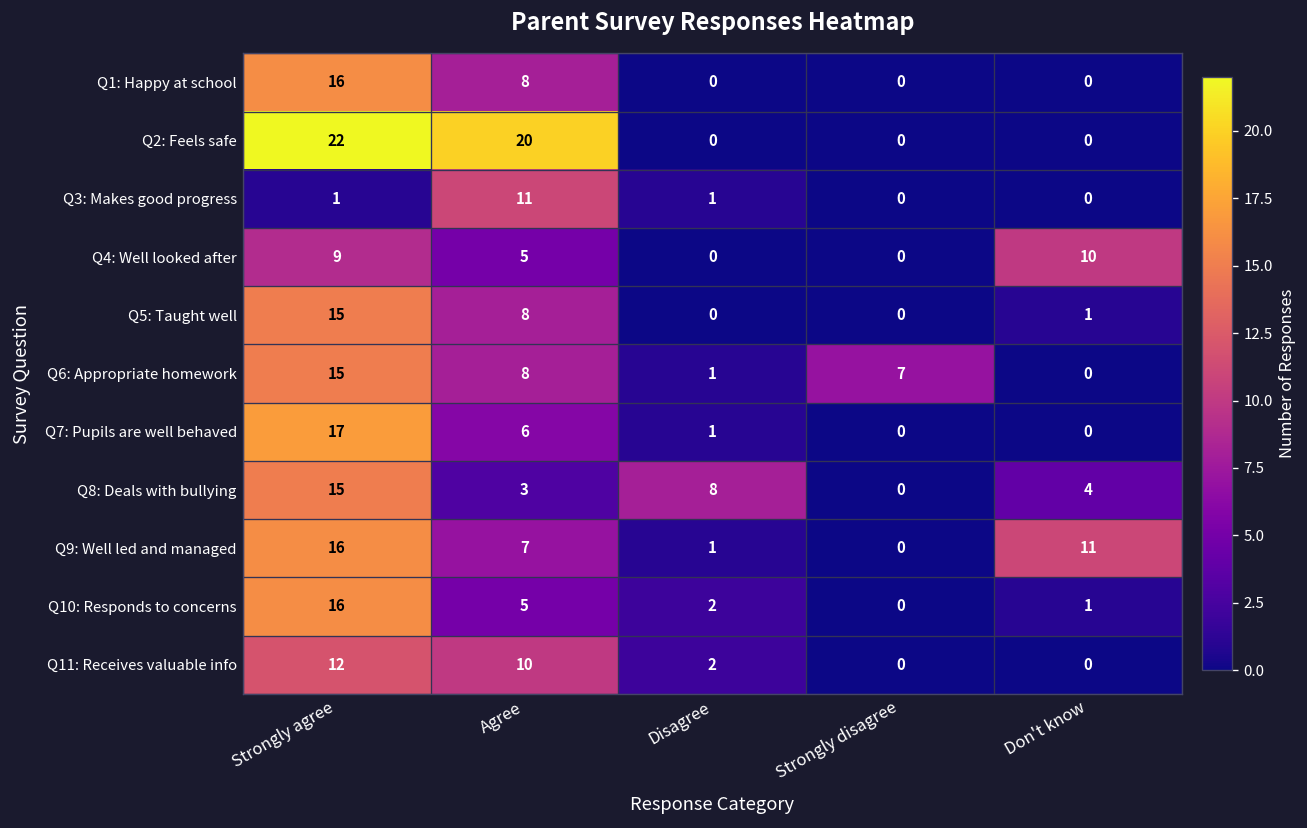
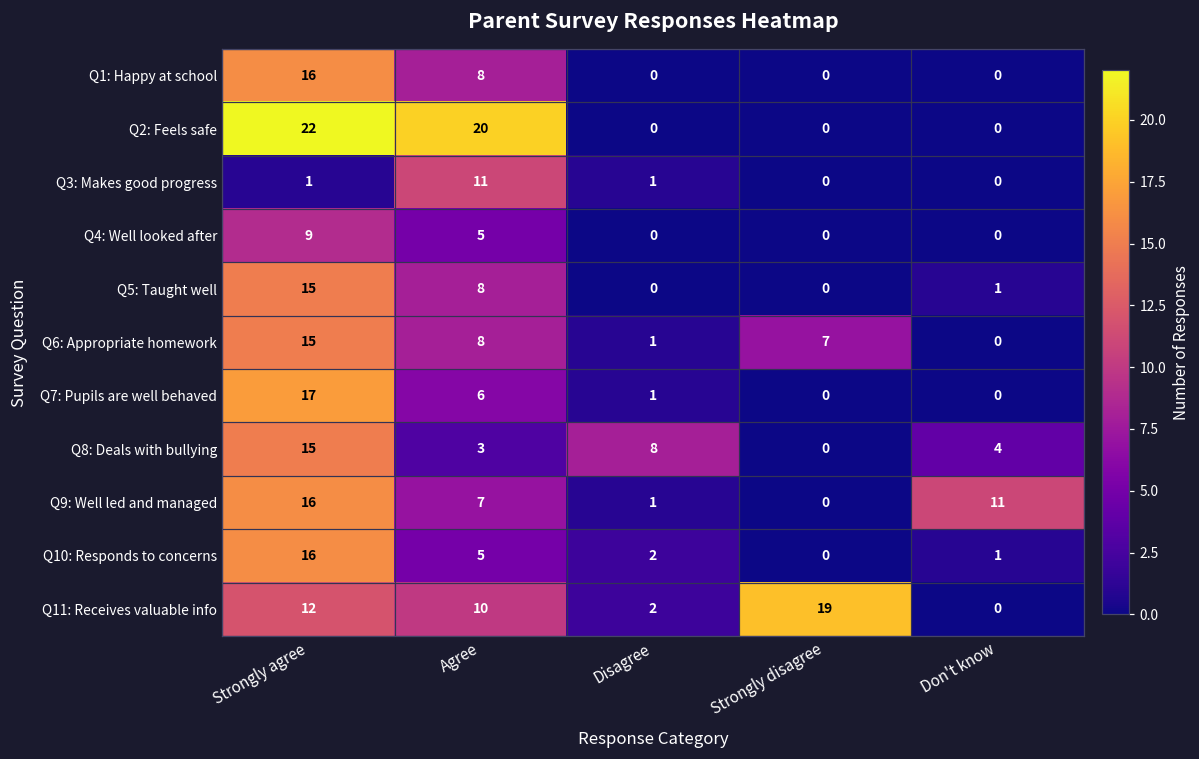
Q4: Well looked after, Don't know: 10 -> 0
Q11: Receives valuable info, Strongly disagree: 0 -> 19
